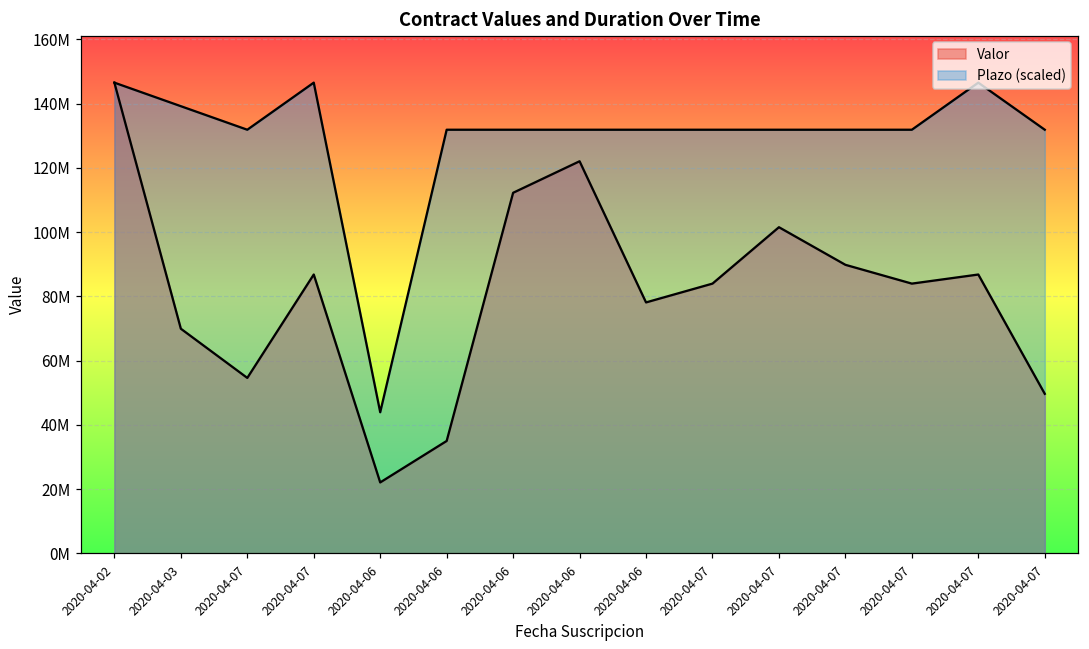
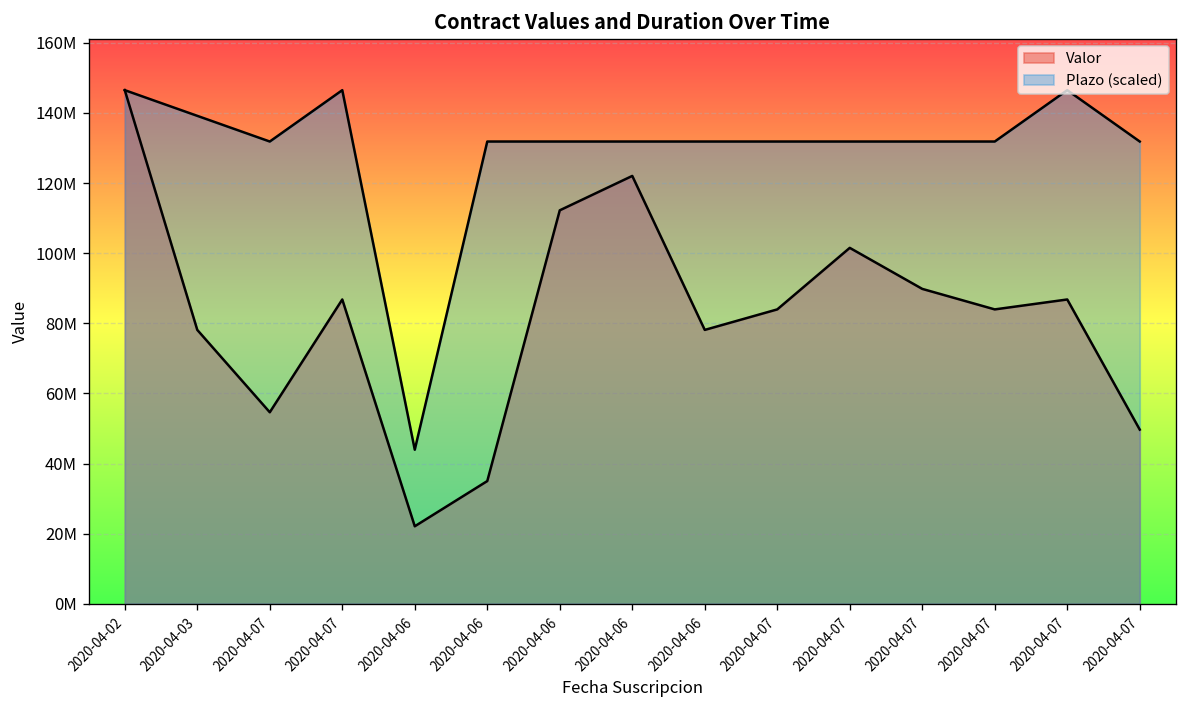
Valor, 2020-04-03: 70000000 -> 78000000
